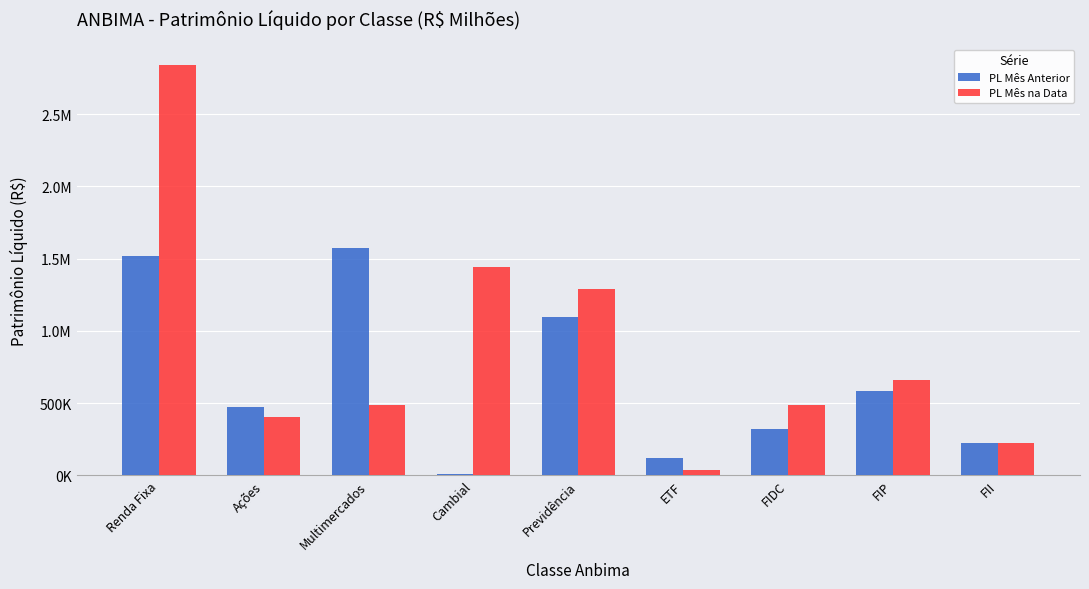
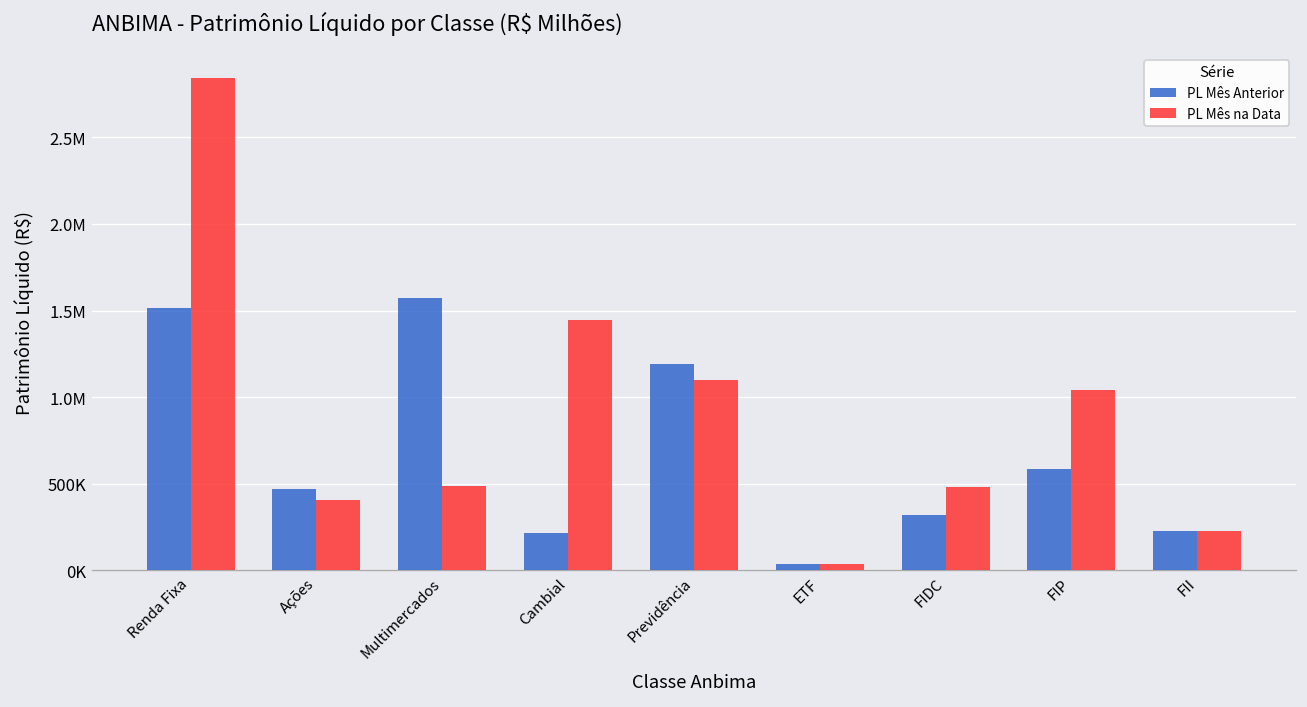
PL Mês Anterior, Cambial: 10000 -> 220000
PL Mês Anterior, Previdência: 1100000 -> 1190000
PL Mês na Data, Previdência: 1290000 -> 1100000
PL Mês Anterior, ETF: 120000 -> 40000
PL Mês na Data, FIP: 660000 -> 1040000
